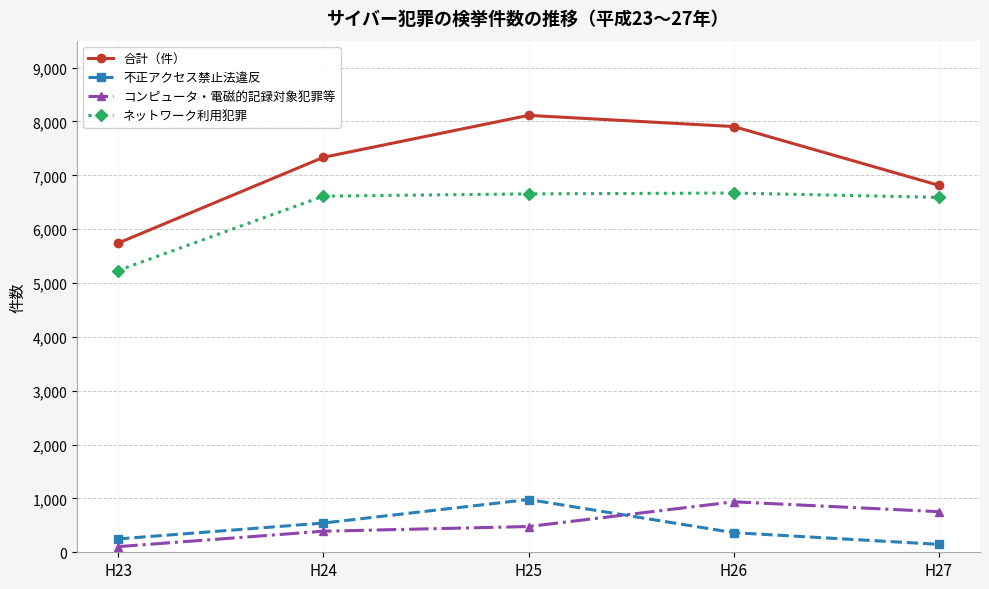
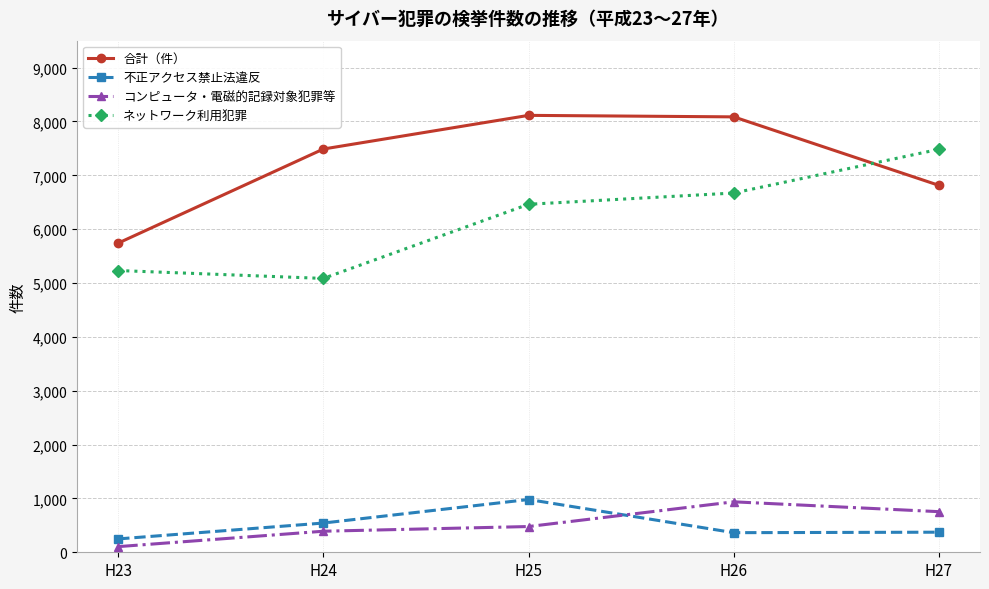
合計（件）, H24: 7,300 -> 7,500
ネットワーク利用犯罪, H24: 6,600 -> 5,100
ネットワーク利用犯罪, H25: 6,700 -> 6,500
合計（件）, H26: 7,900 -> 8,100
不正アクセス禁止法違反, H27: 100 -> 400
ネットワーク利用犯罪, H27: 6,600 -> 7,500
